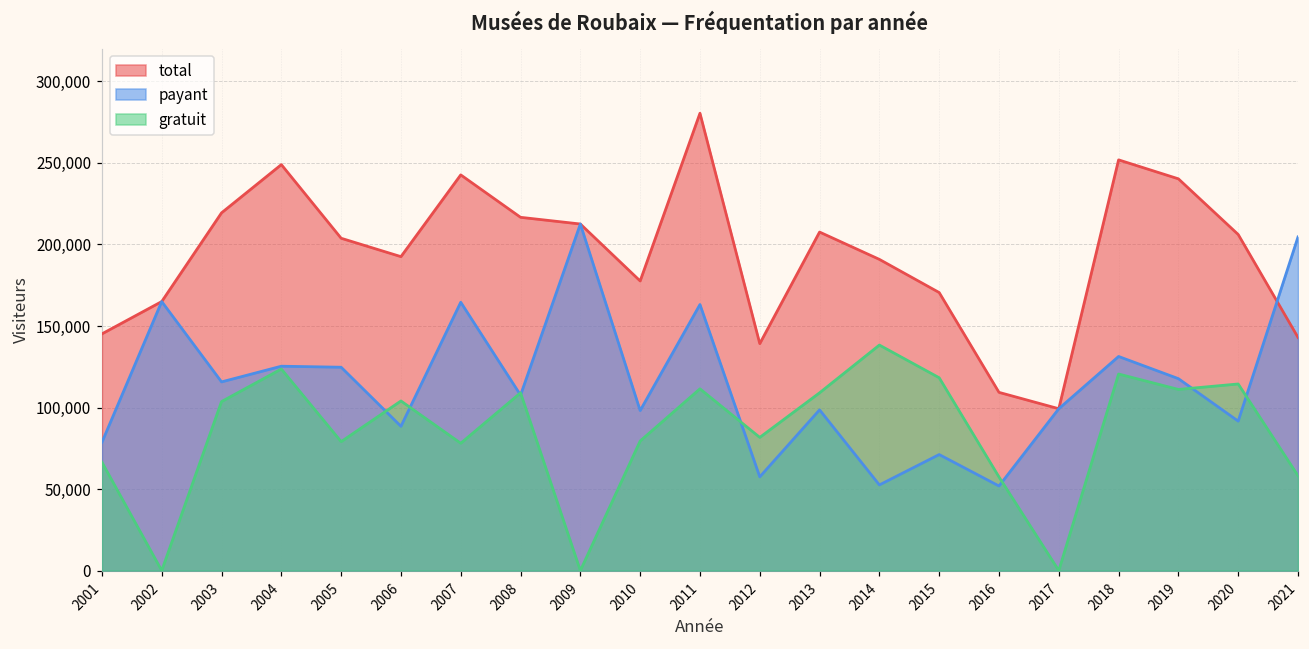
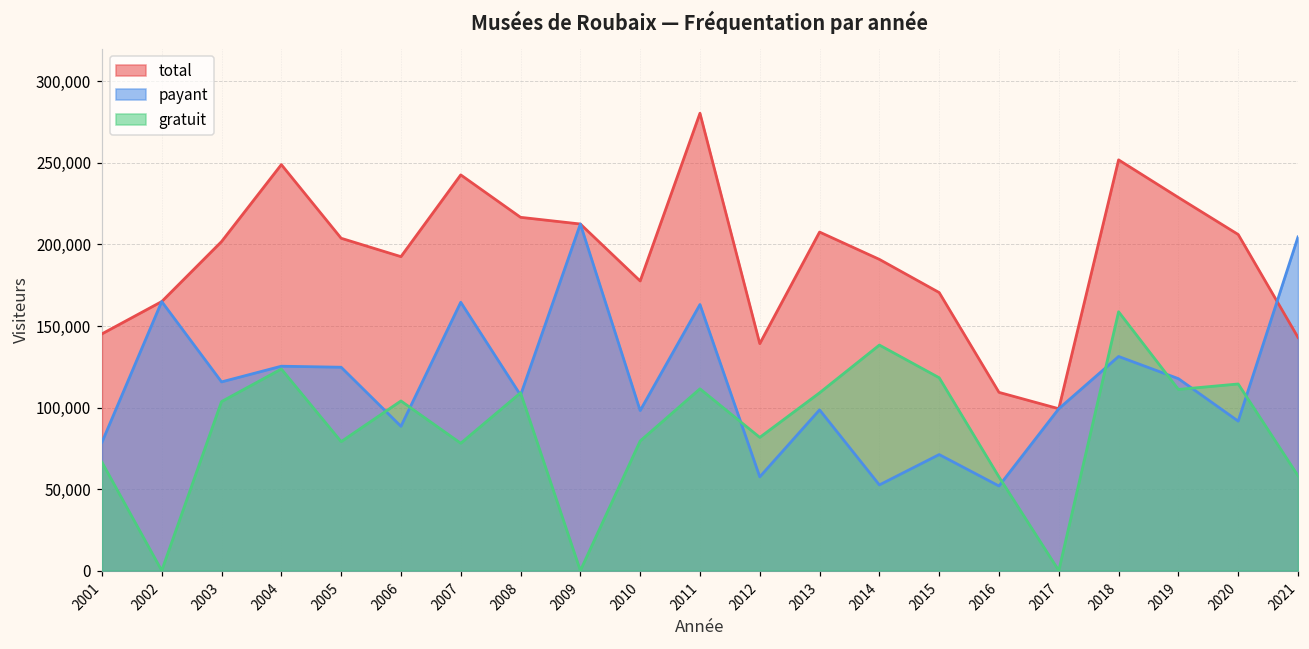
total, 2003: 219,000 -> 202,000
gratuit, 2018: 121,000 -> 159,000
total, 2019: 240,000 -> 229,000
